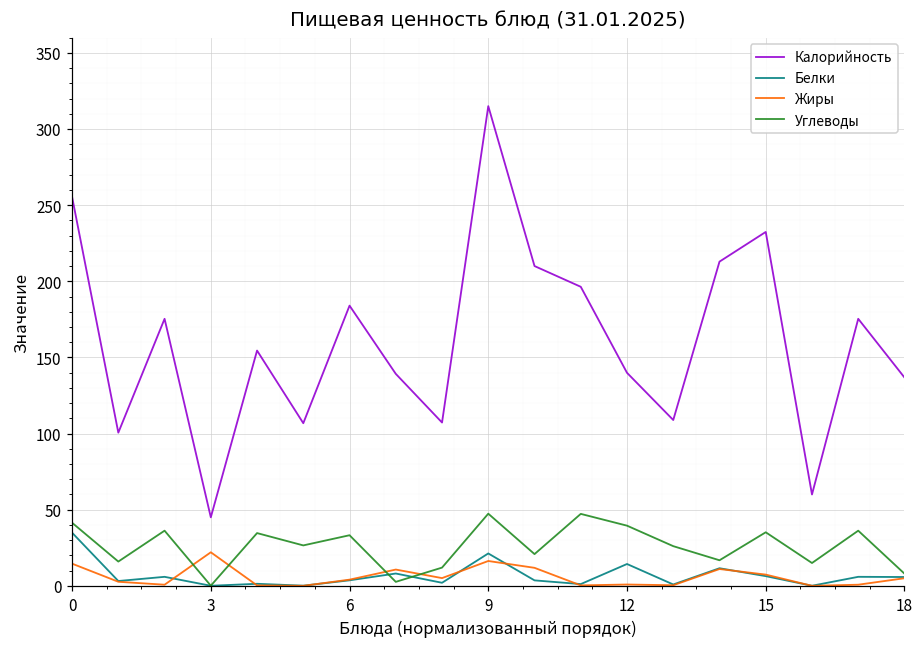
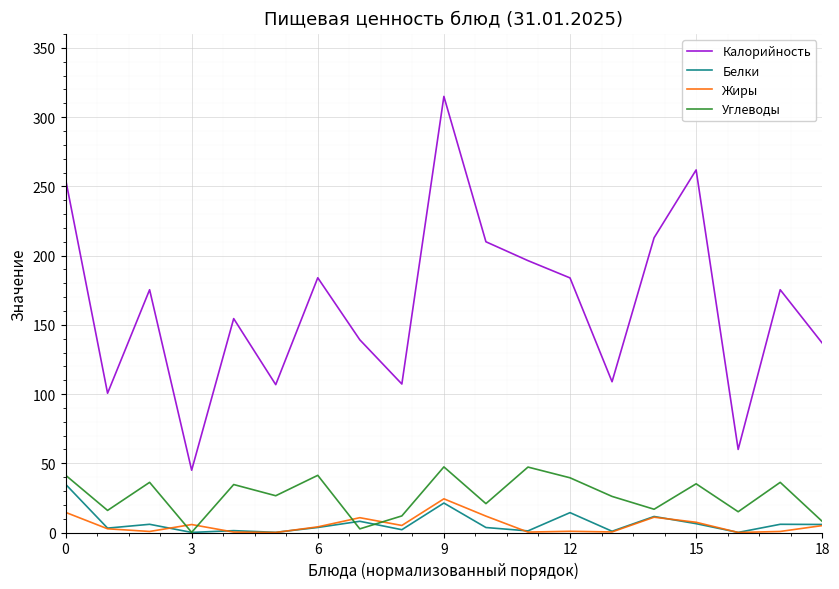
Жиры, 3: 22 -> 6
Углеводы, 6: 33 -> 41
Жиры, 9: 16 -> 24
Калорийность, 12: 140 -> 184
Калорийность, 15: 232 -> 262
